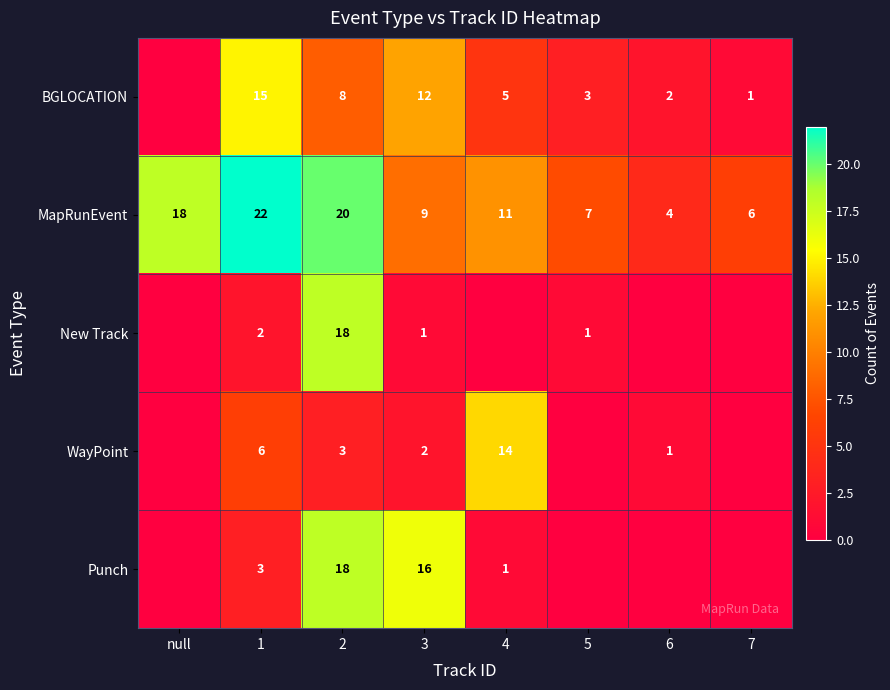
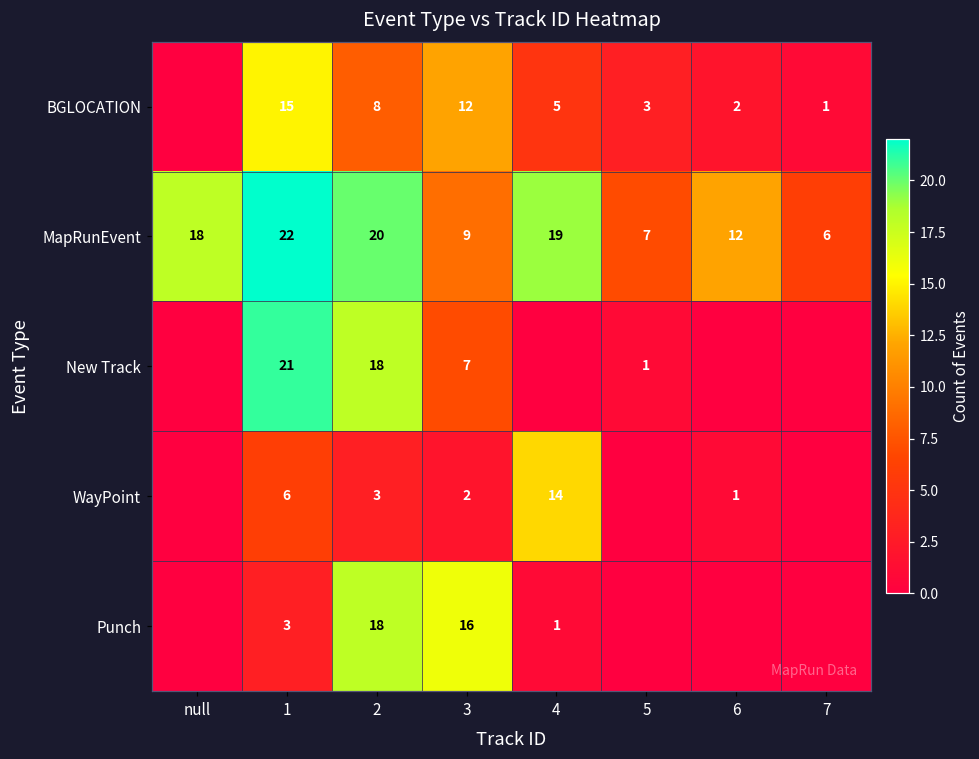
MapRunEvent, 4: 11 -> 19
MapRunEvent, 6: 4 -> 12
New Track, 1: 2 -> 21
New Track, 3: 1 -> 7
